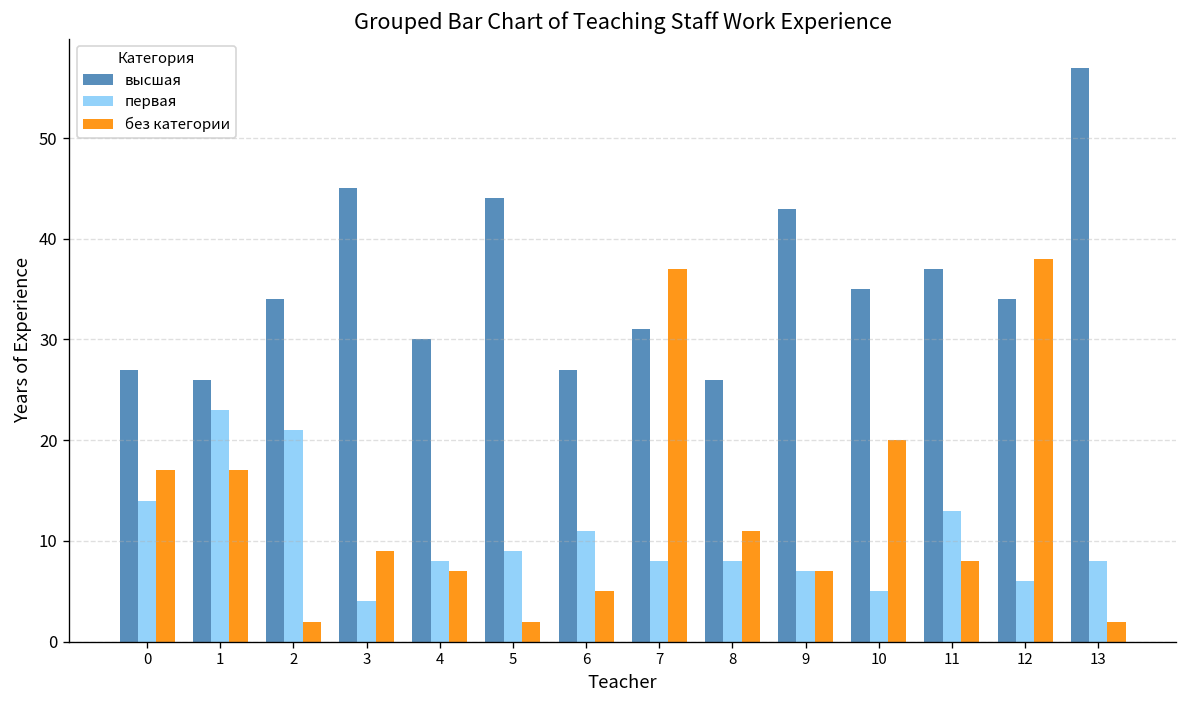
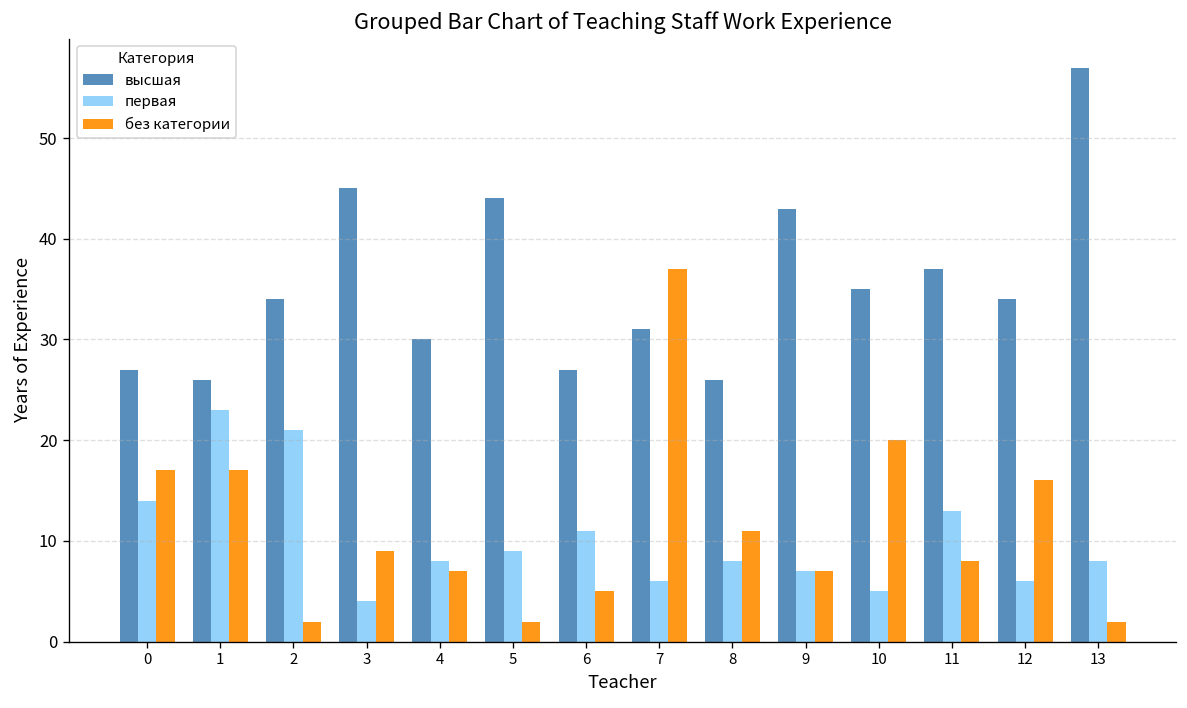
первая, 7: 8 -> 6
без категории, 12: 38 -> 16
